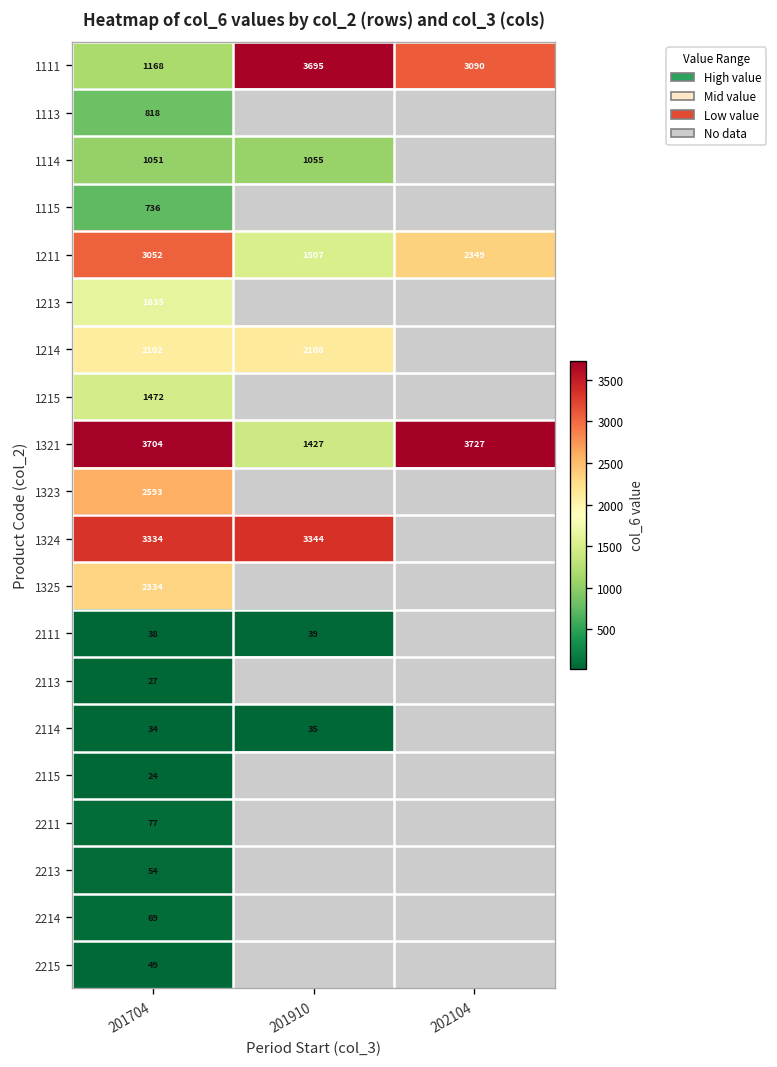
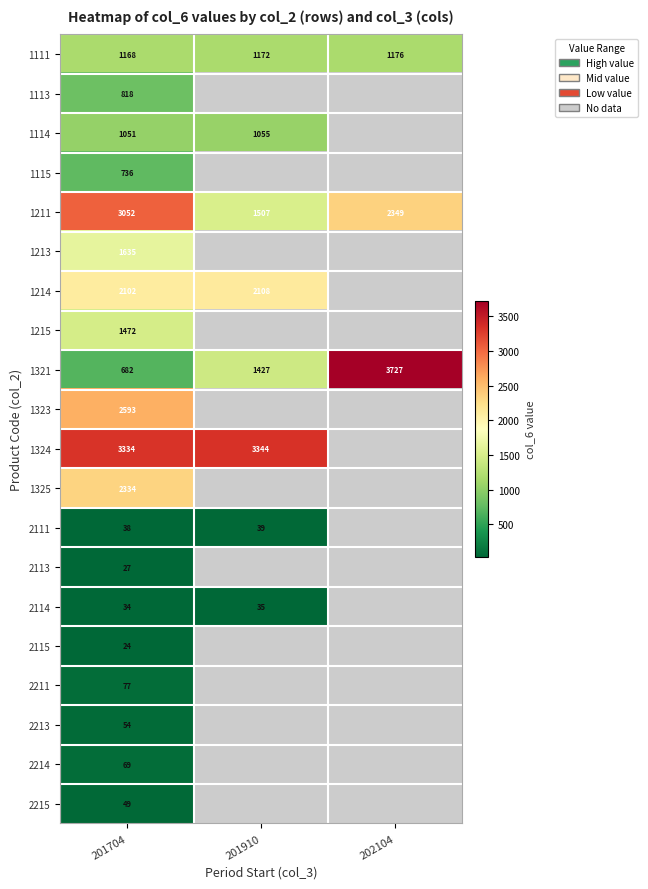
1111, 201910: 3695 -> 1172
1111, 202104: 3090 -> 1176
1321, 201704: 3704 -> 682
